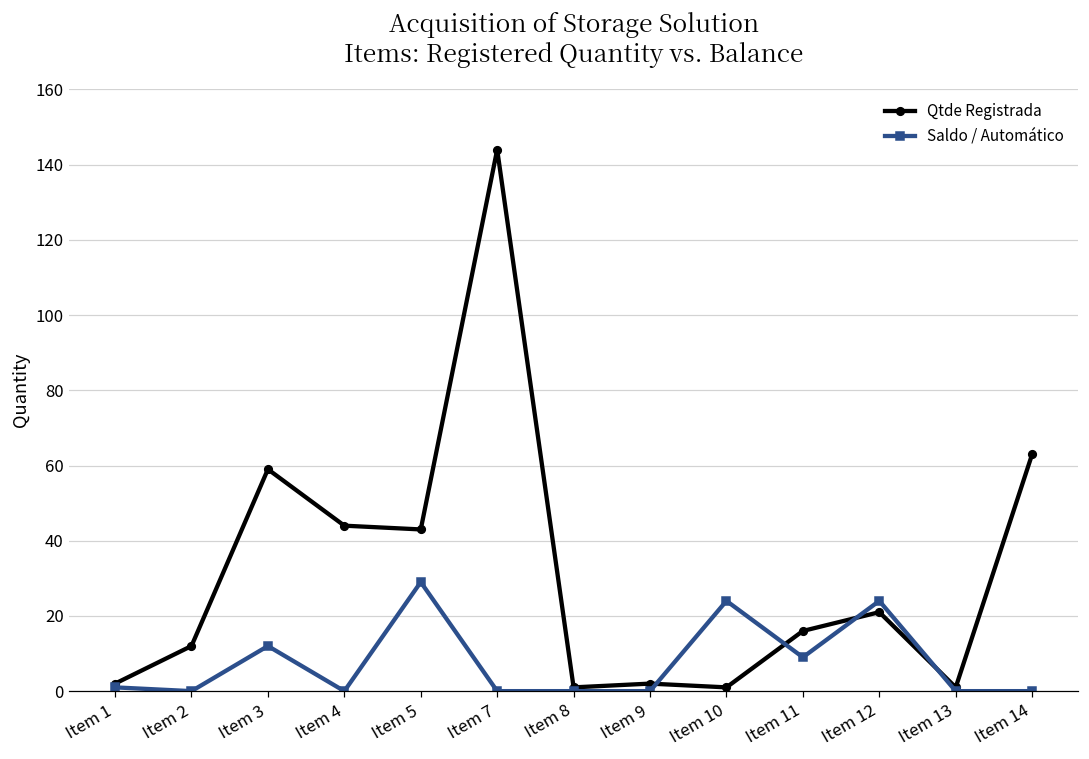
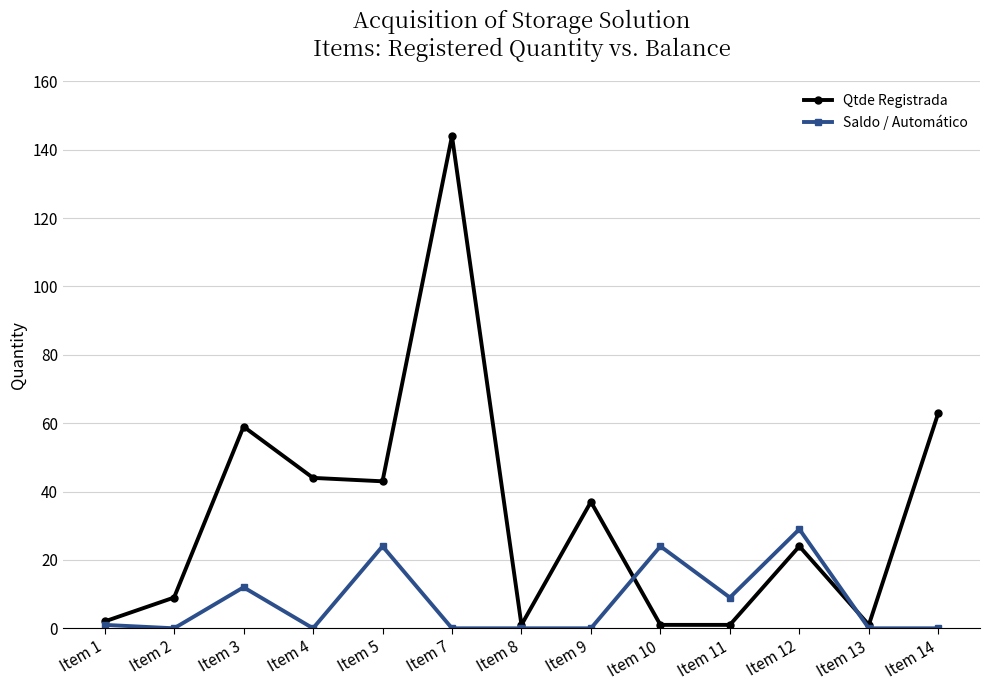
Qtde Registrada, Item 2: 12 -> 9
Saldo / Automático, Item 5: 29 -> 24
Qtde Registrada, Item 9: 2 -> 37
Qtde Registrada, Item 11: 16 -> 1
Qtde Registrada, Item 12: 21 -> 24
Saldo / Automático, Item 12: 24 -> 29
